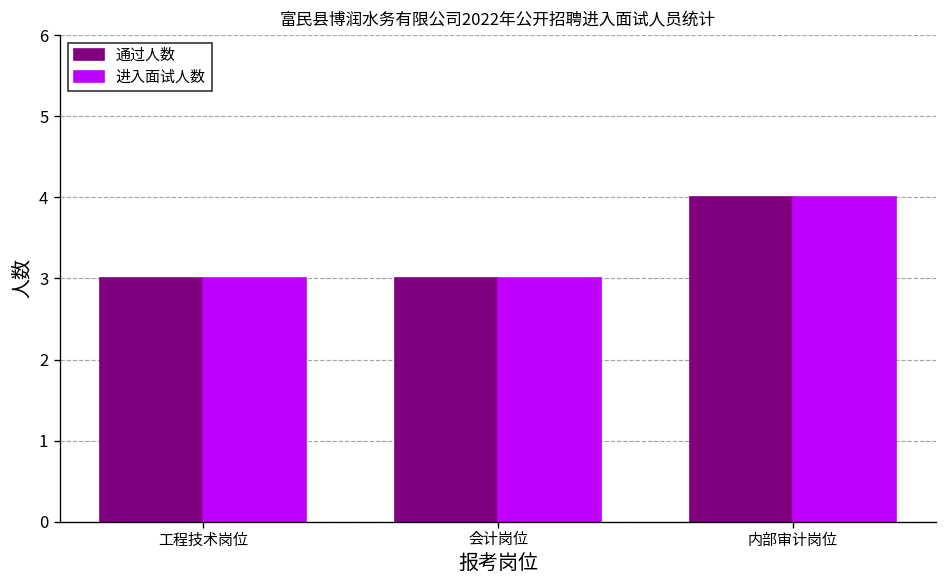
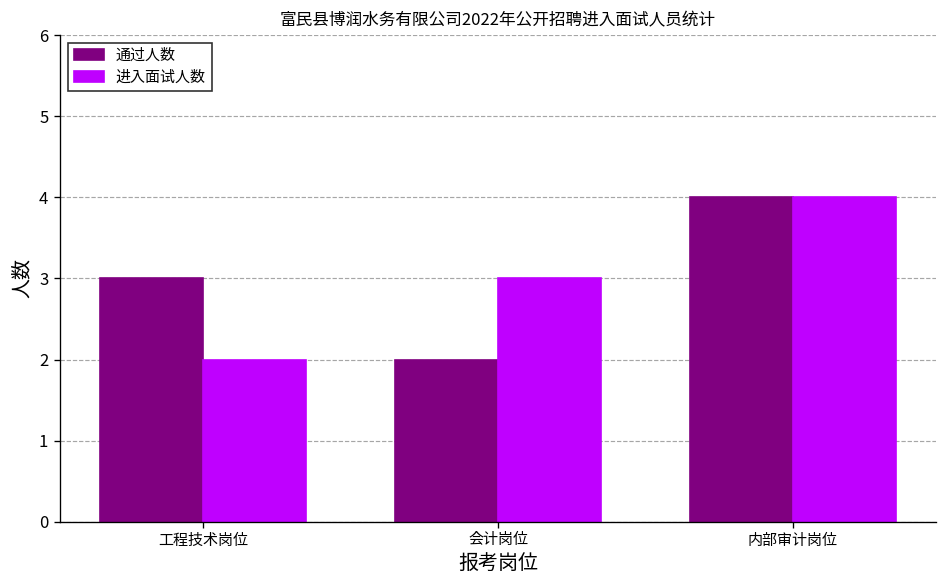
进入面试人数, 工程技术岗位: 3 -> 2
通过人数, 会计岗位: 3 -> 2
